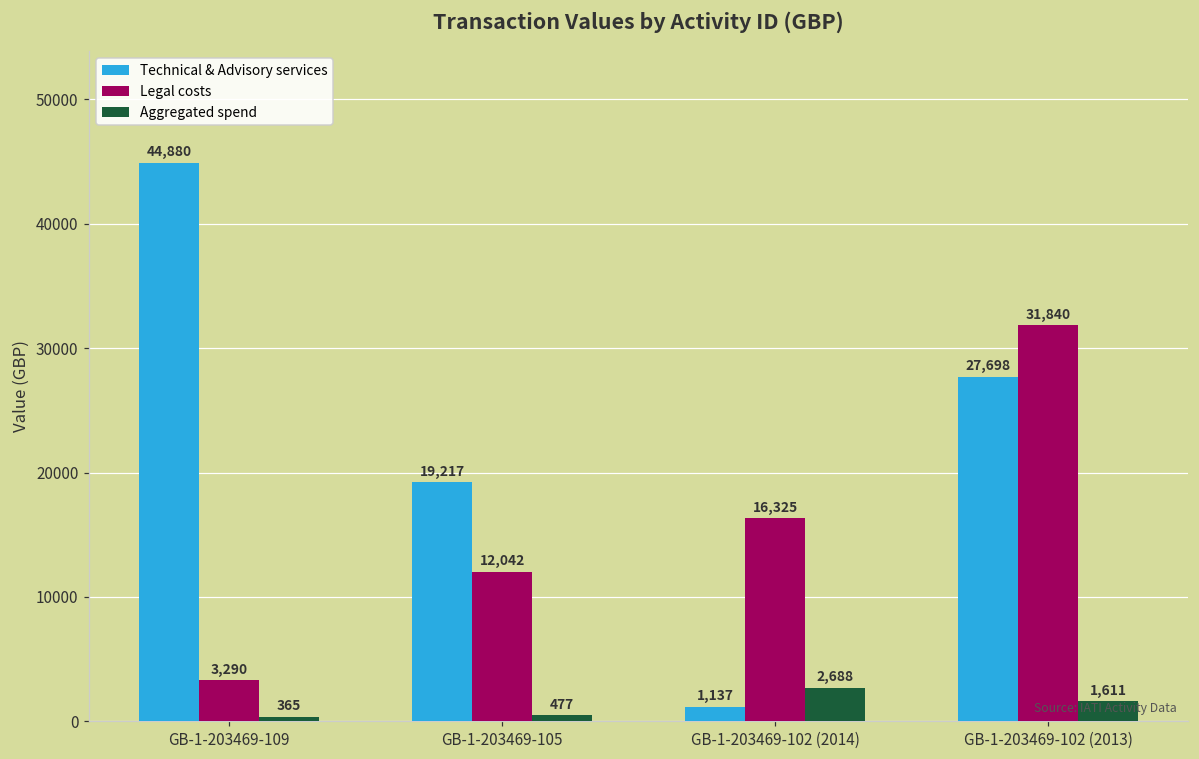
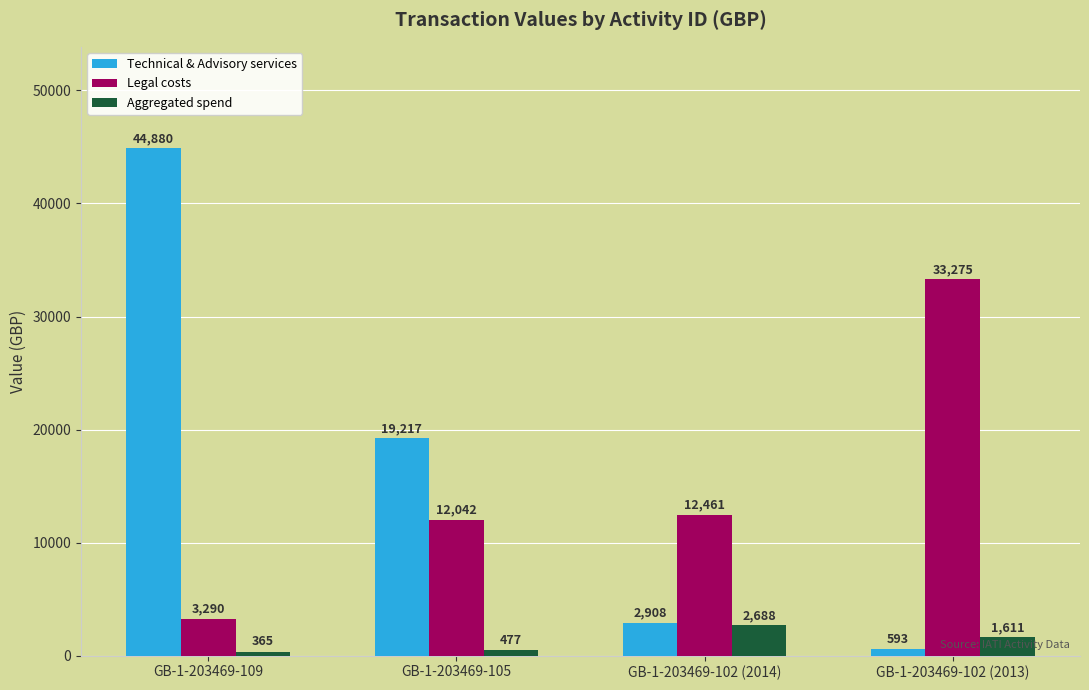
Technical & Advisory services, GB-1-203469-102 (2014): 1,137 -> 2,908
Legal costs, GB-1-203469-102 (2014): 16,325 -> 12,461
Technical & Advisory services, GB-1-203469-102 (2013): 27,698 -> 593
Legal costs, GB-1-203469-102 (2013): 31,840 -> 33,275
